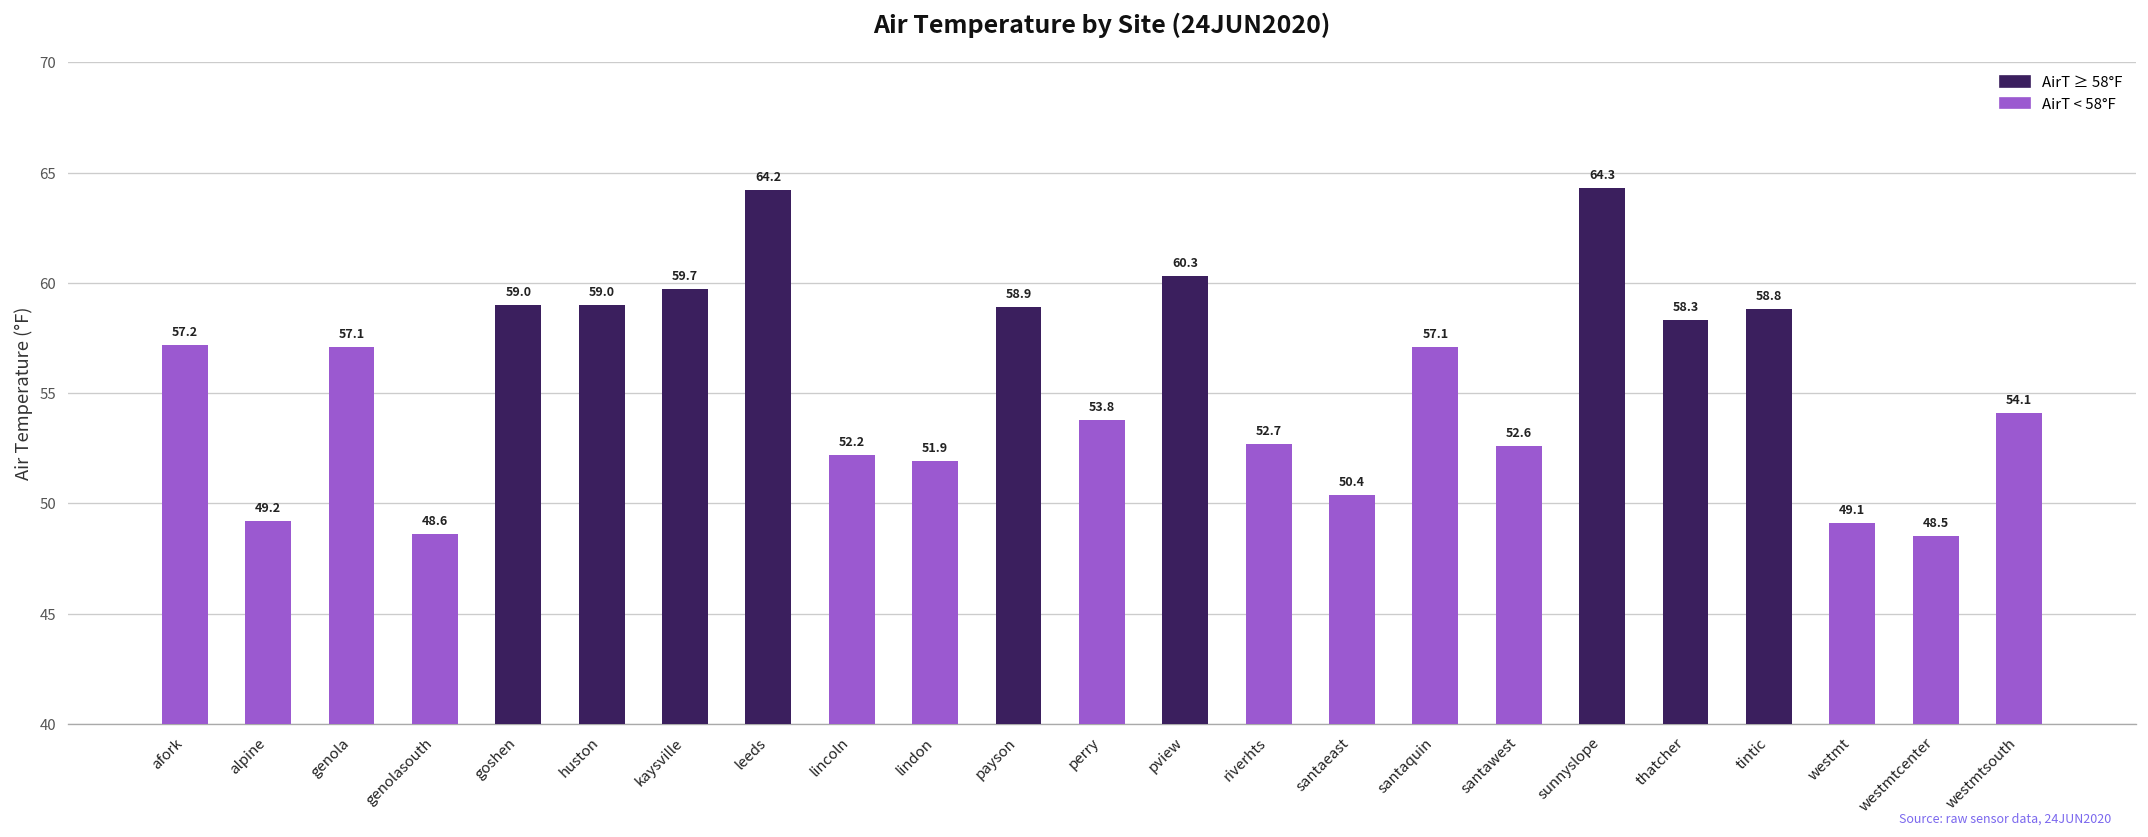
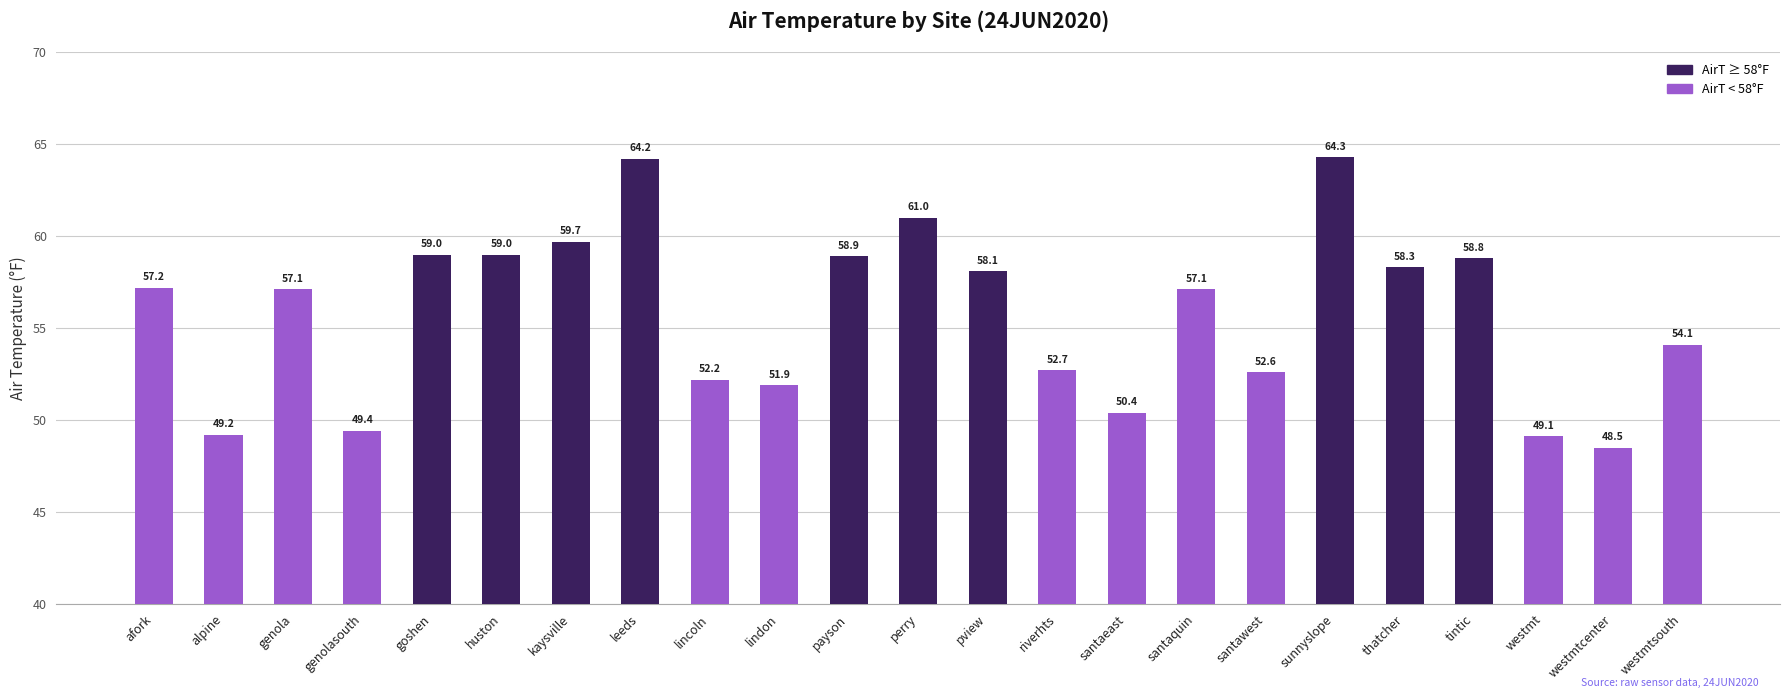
genolasouth: 48.6 -> 49.4
perry: 53.8 -> 61.0
pview: 60.3 -> 58.1
